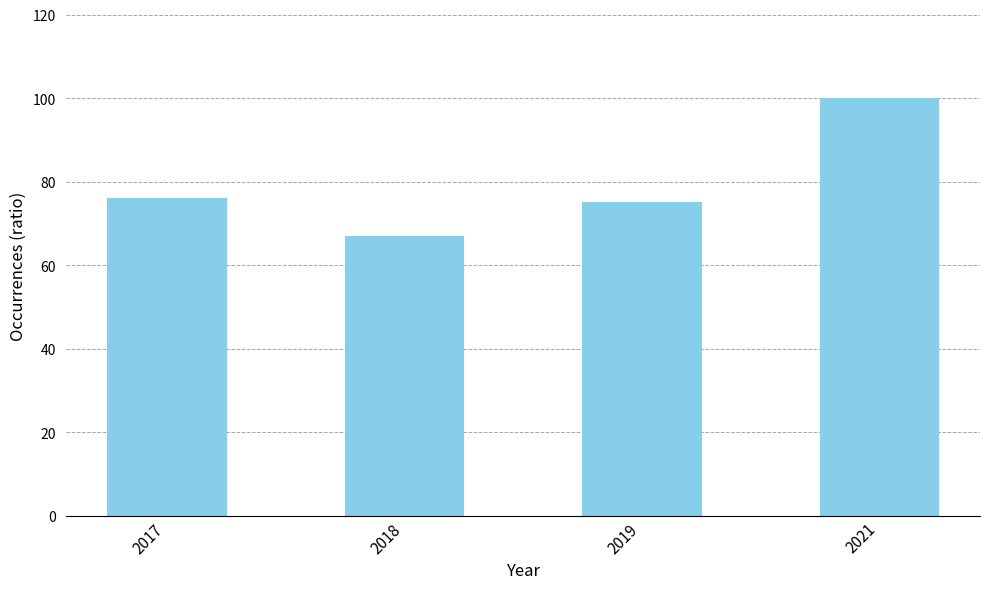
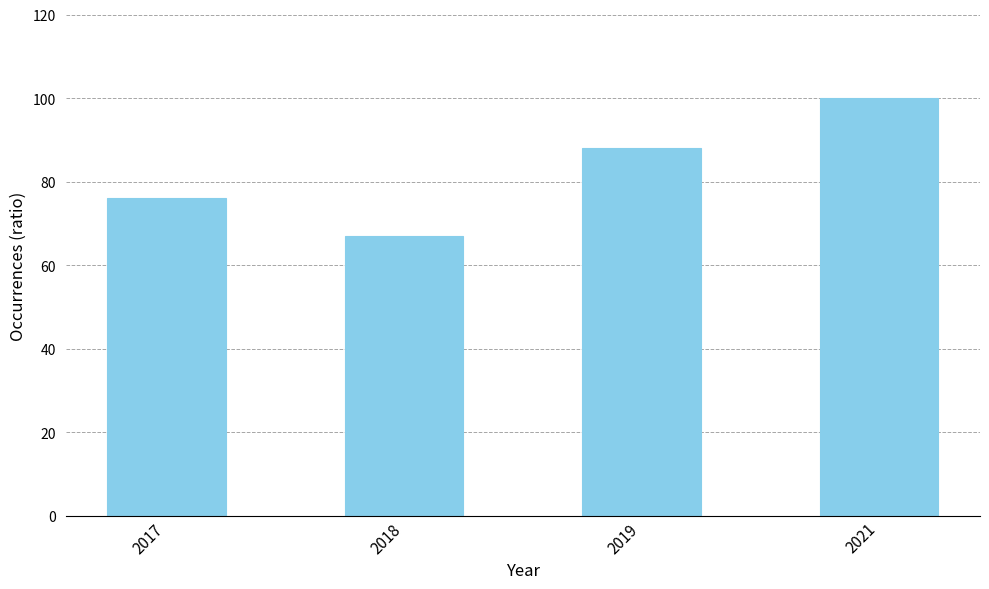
2019: 75 -> 88
